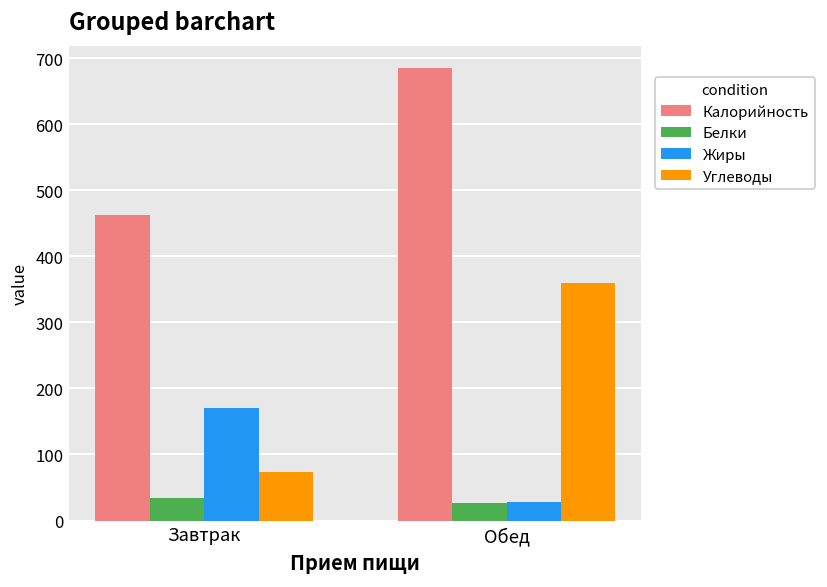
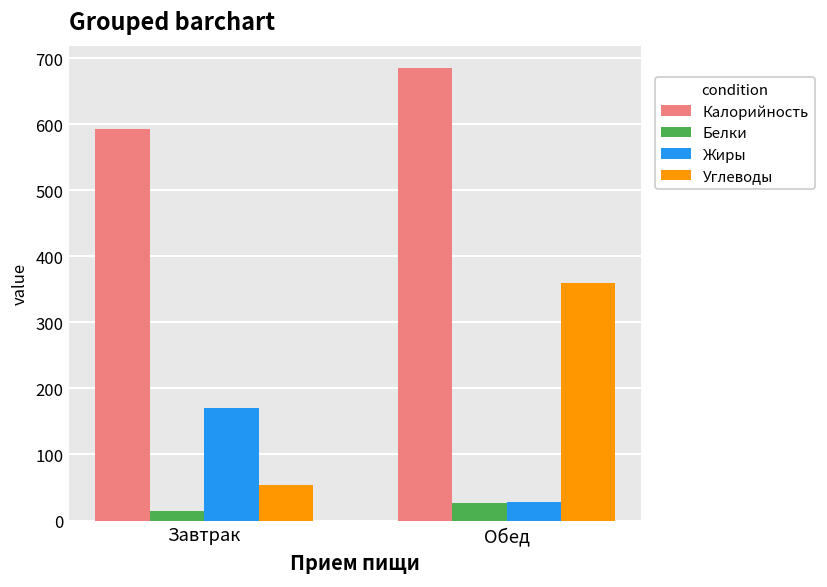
Калорийность, Завтрак: 460 -> 590
Белки, Завтрак: 30 -> 20
Углеводы, Завтрак: 70 -> 50
